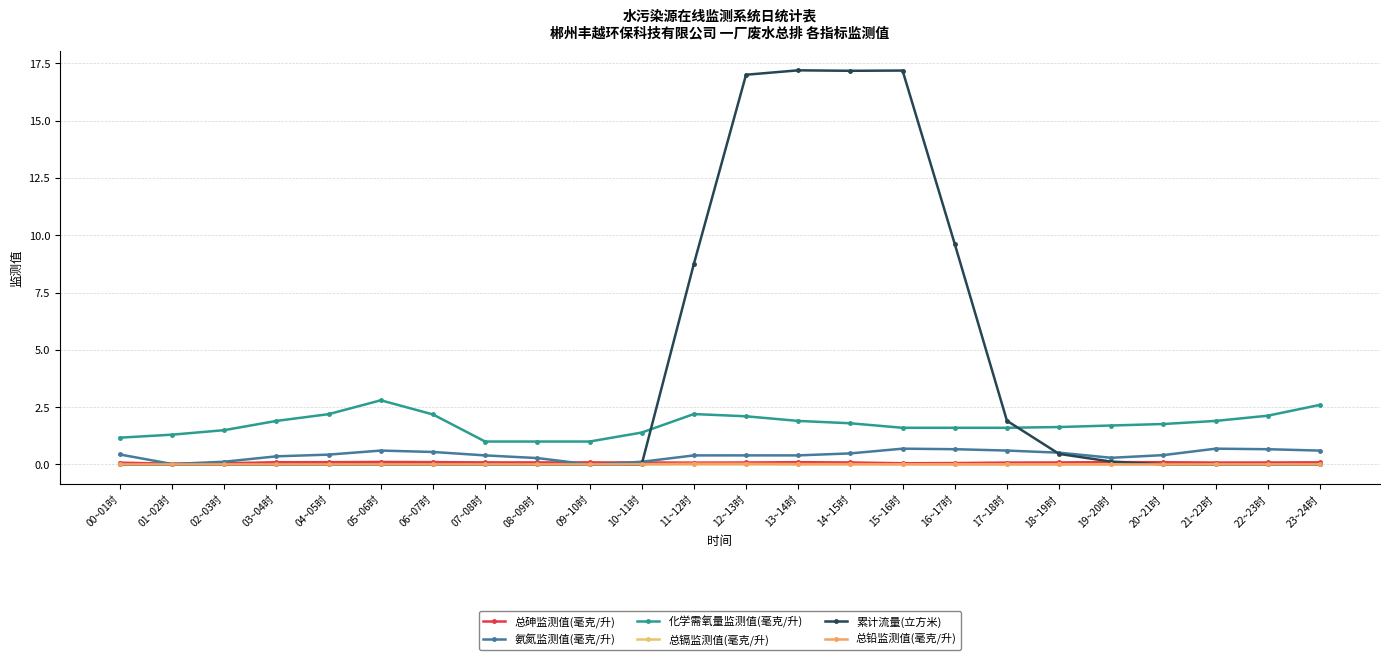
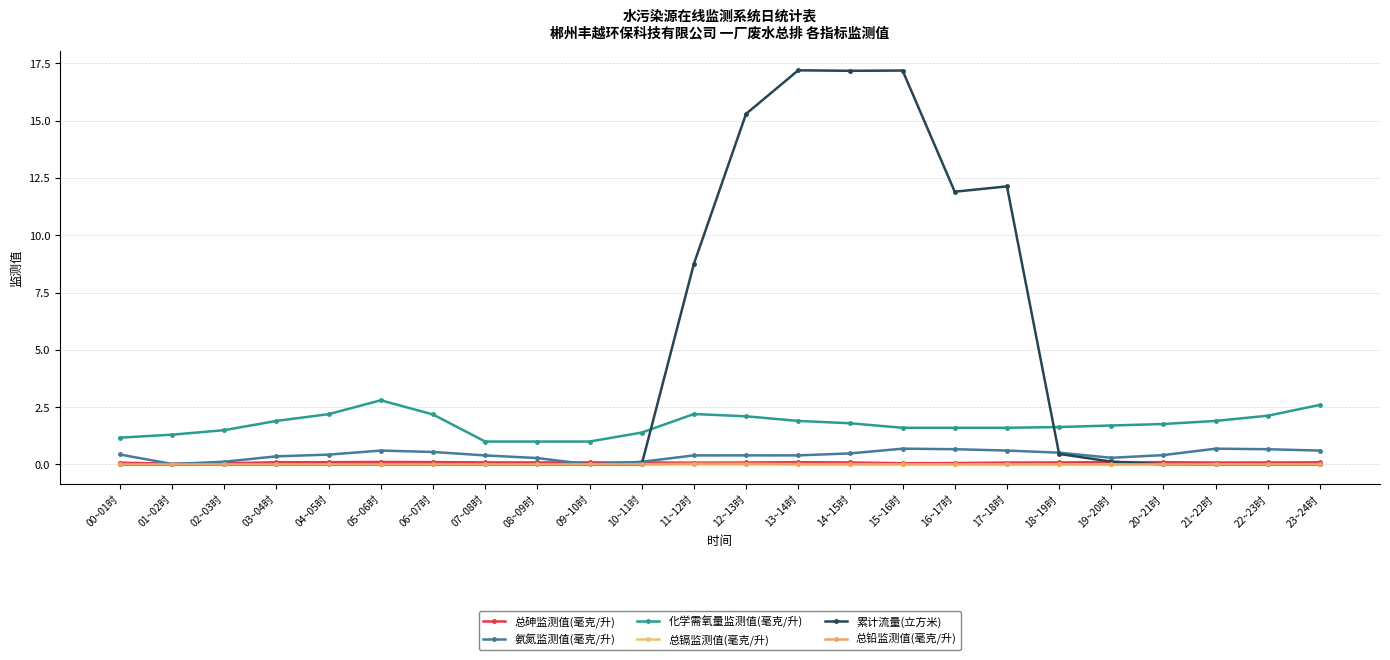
累计流量(立方米), 12~13时: 17.0 -> 15.3
累计流量(立方米), 16~17时: 9.6 -> 11.9
累计流量(立方米), 17~18时: 1.9 -> 12.1
